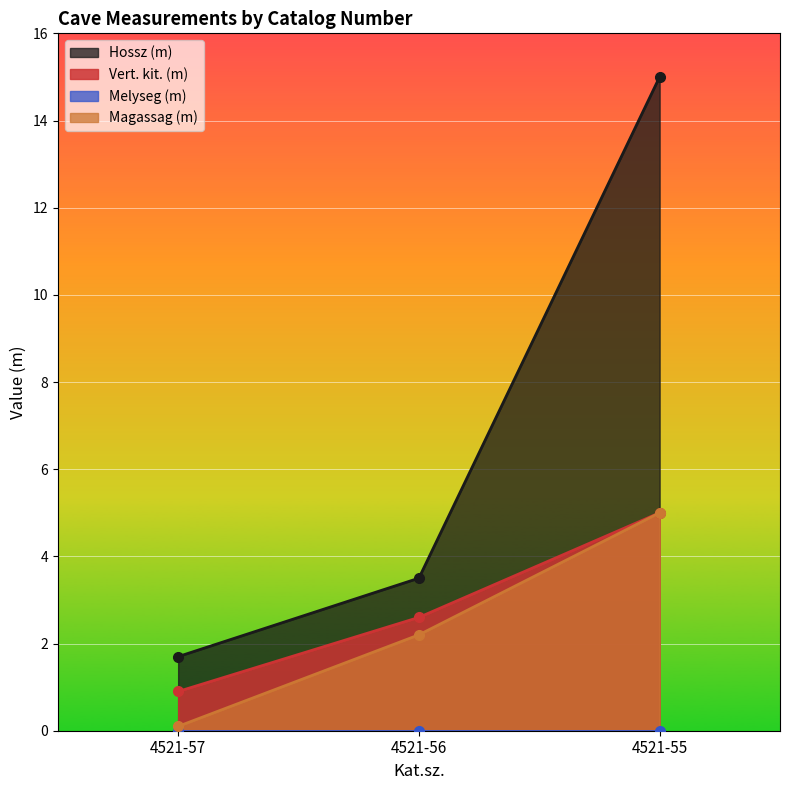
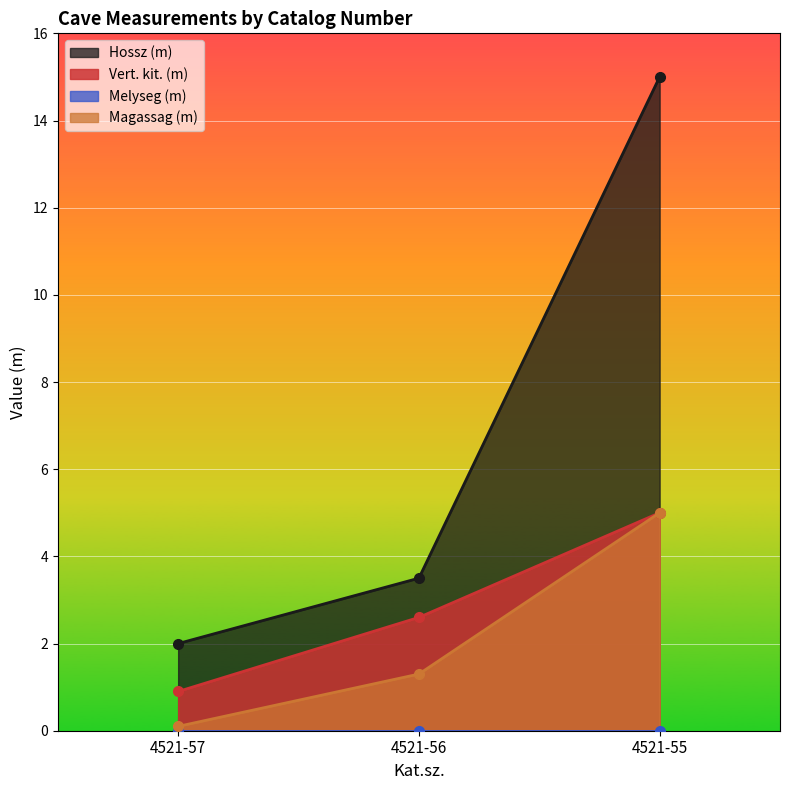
Hossz (m), 4521-57: 1.7 -> 2.0
Magassag (m), 4521-56: 2.2 -> 1.3
